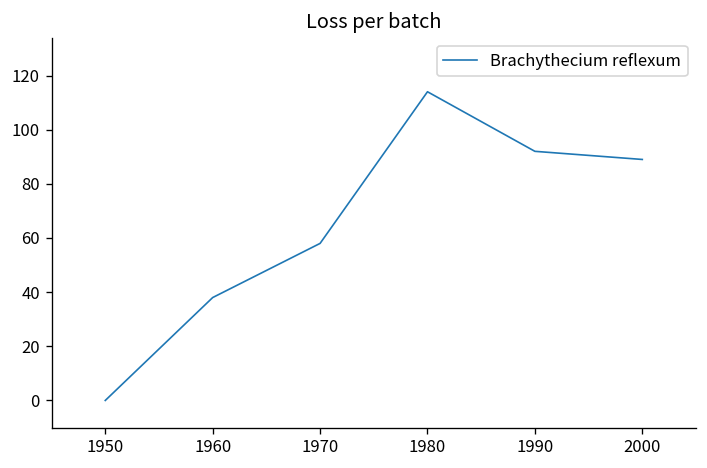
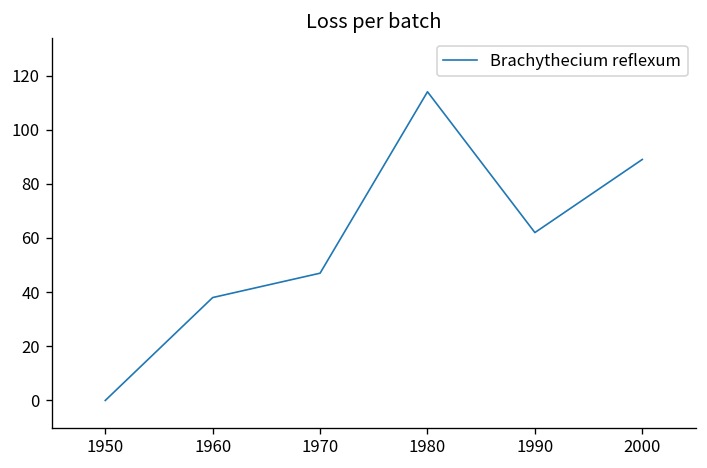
1970: 58 -> 47
1990: 92 -> 62
